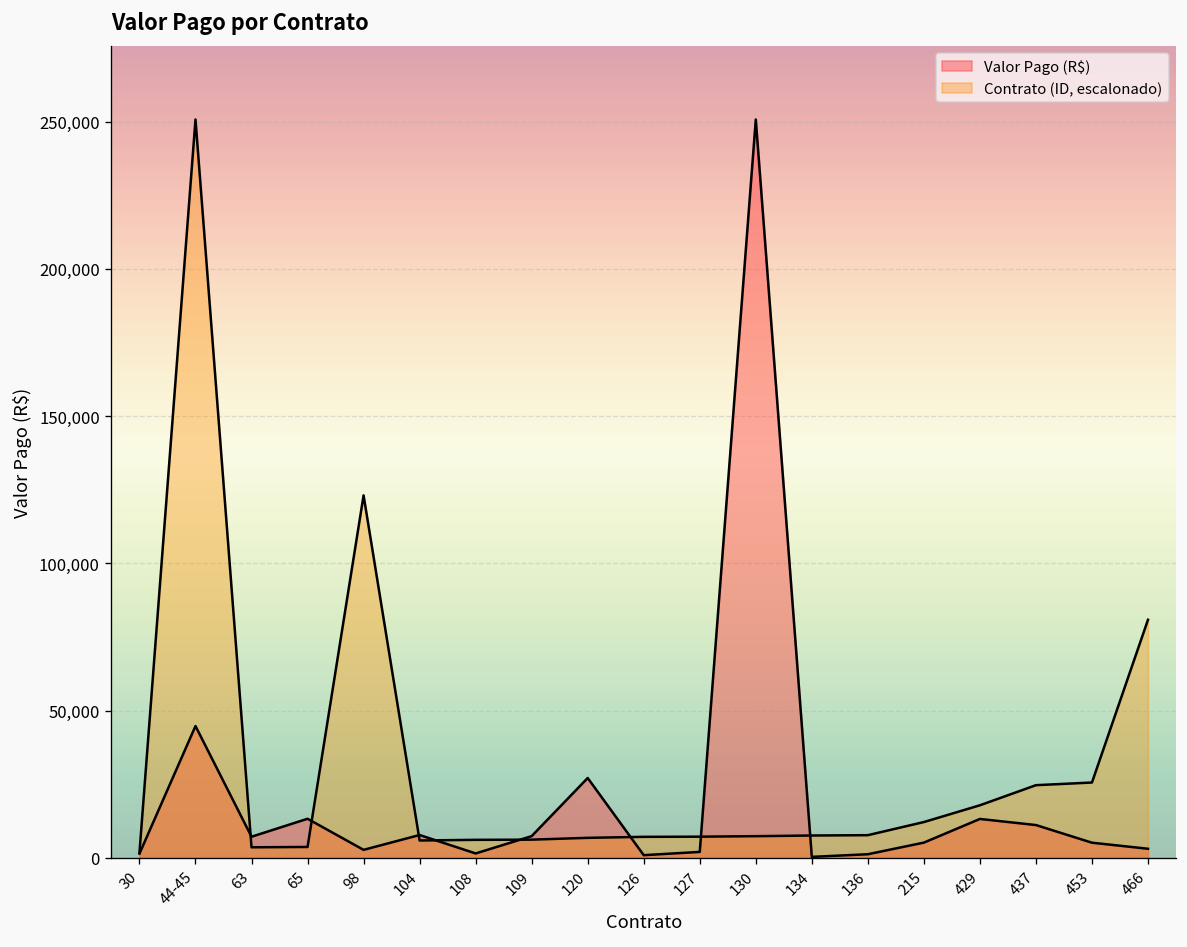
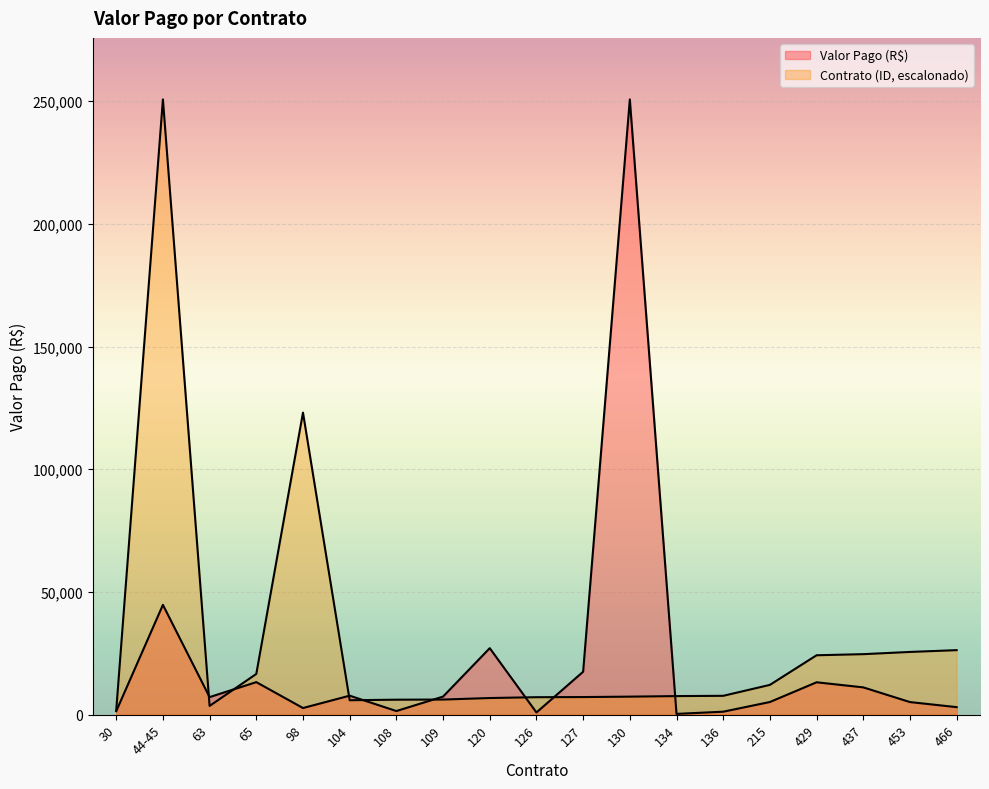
Contrato (ID, escalonado), 65: 4,000 -> 17,000
Valor Pago (R$), 127: 2,000 -> 17,000
Contrato (ID, escalonado), 429: 18,000 -> 24,000
Contrato (ID, escalonado), 466: 81,000 -> 26,000
